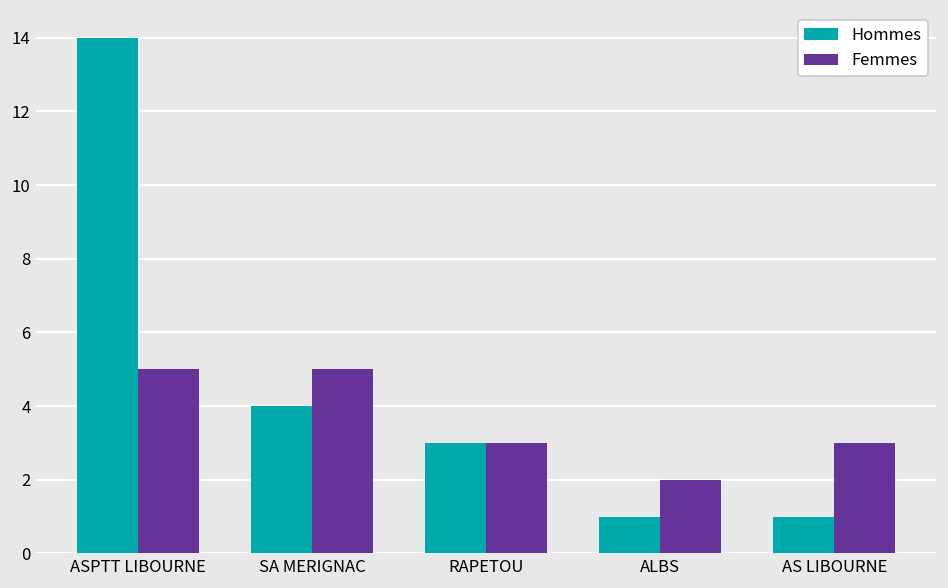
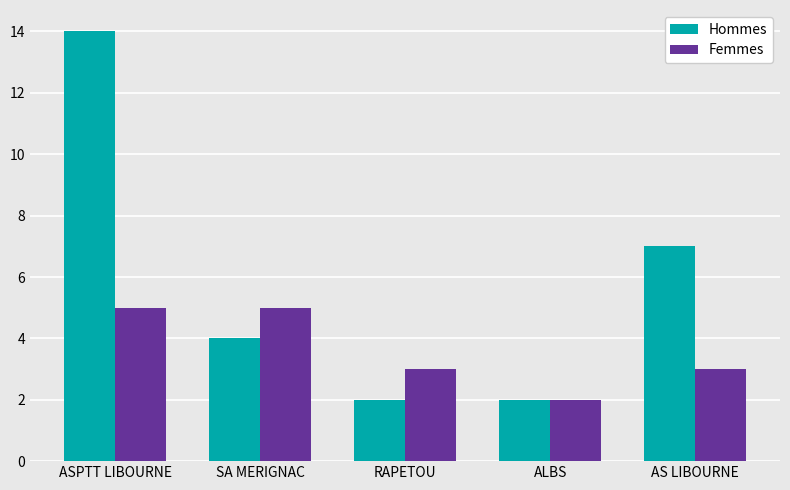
Hommes, RAPETOU: 3 -> 2
Hommes, ALBS: 1 -> 2
Hommes, AS LIBOURNE: 1 -> 7
